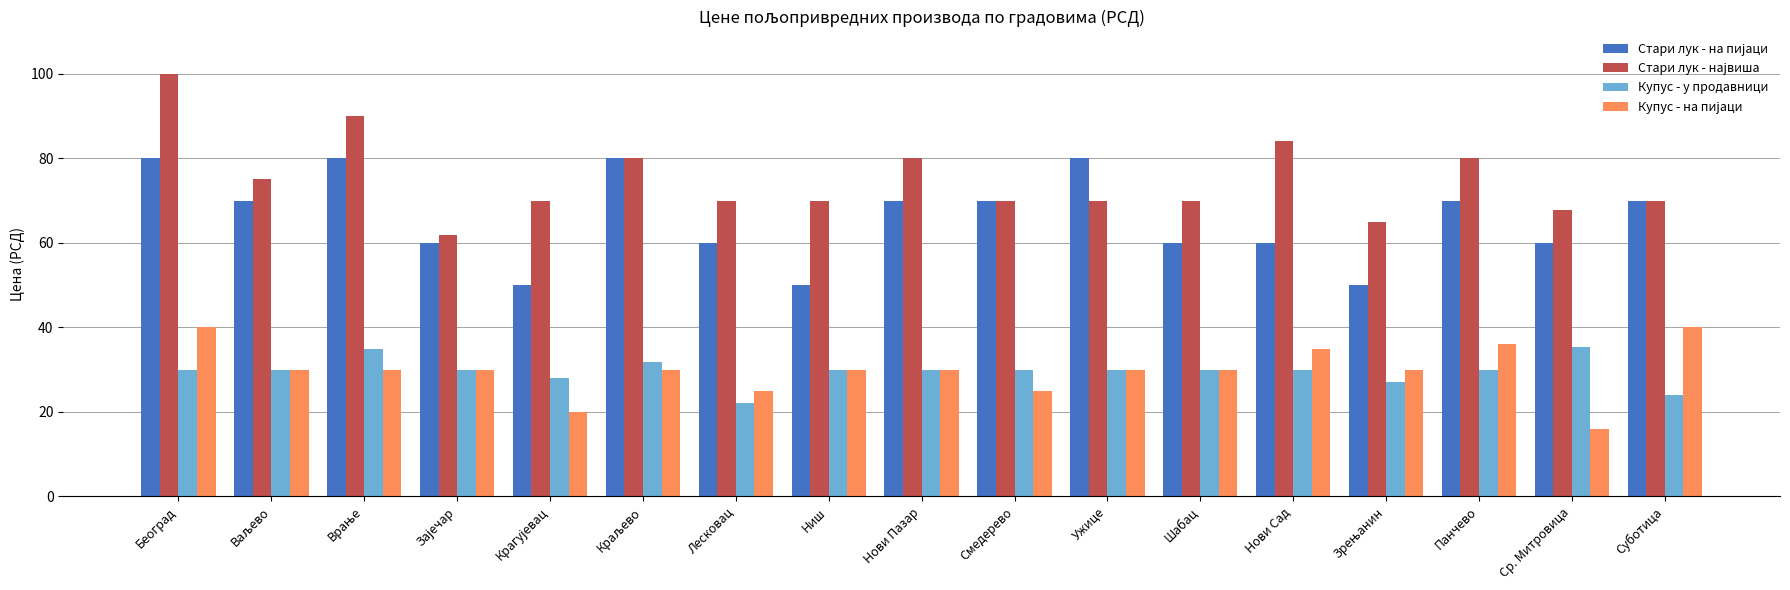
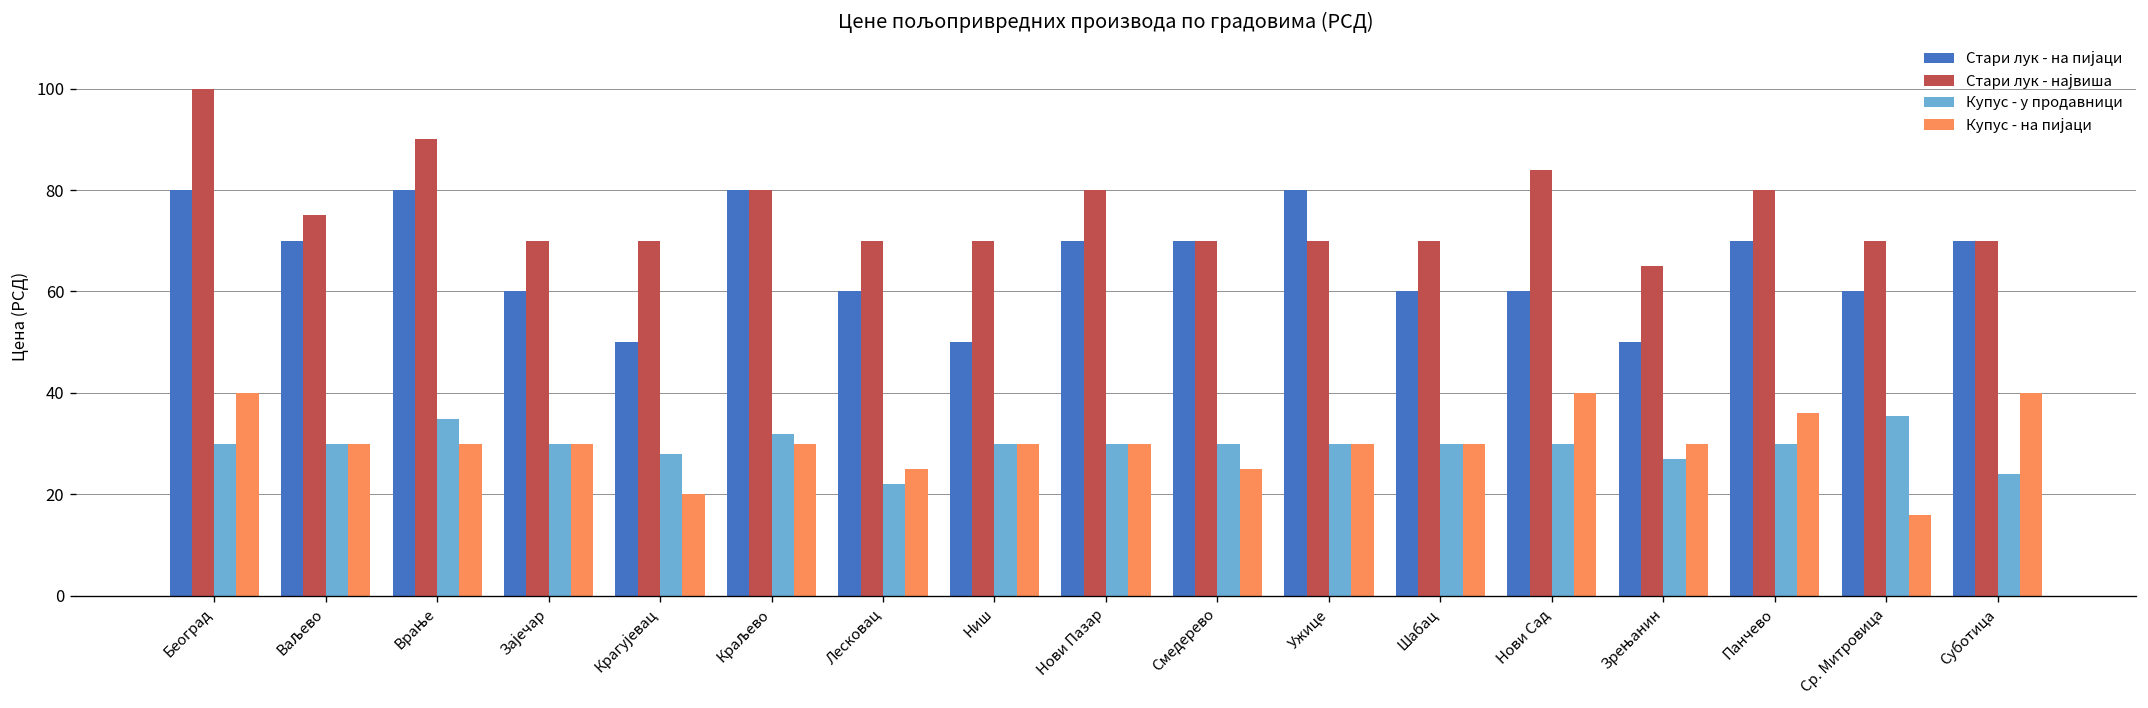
Стари лук - највиша, Зајечар: 62 -> 70
Купус - на пијаци, Нови Сад: 35 -> 40
Стари лук - највиша, Ср. Митровица: 68 -> 70
